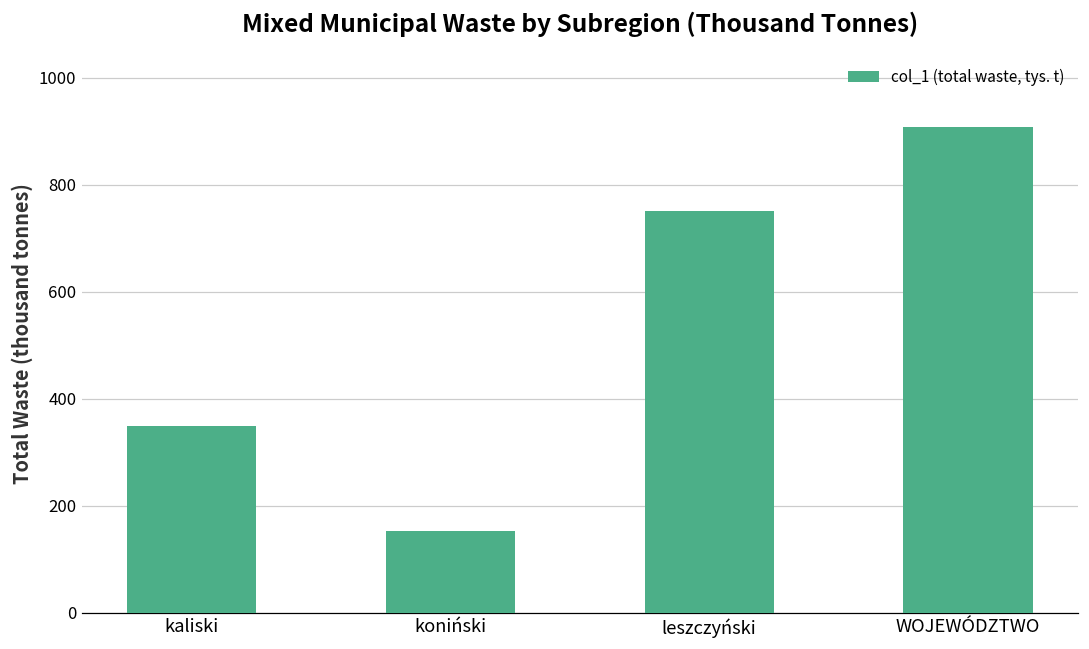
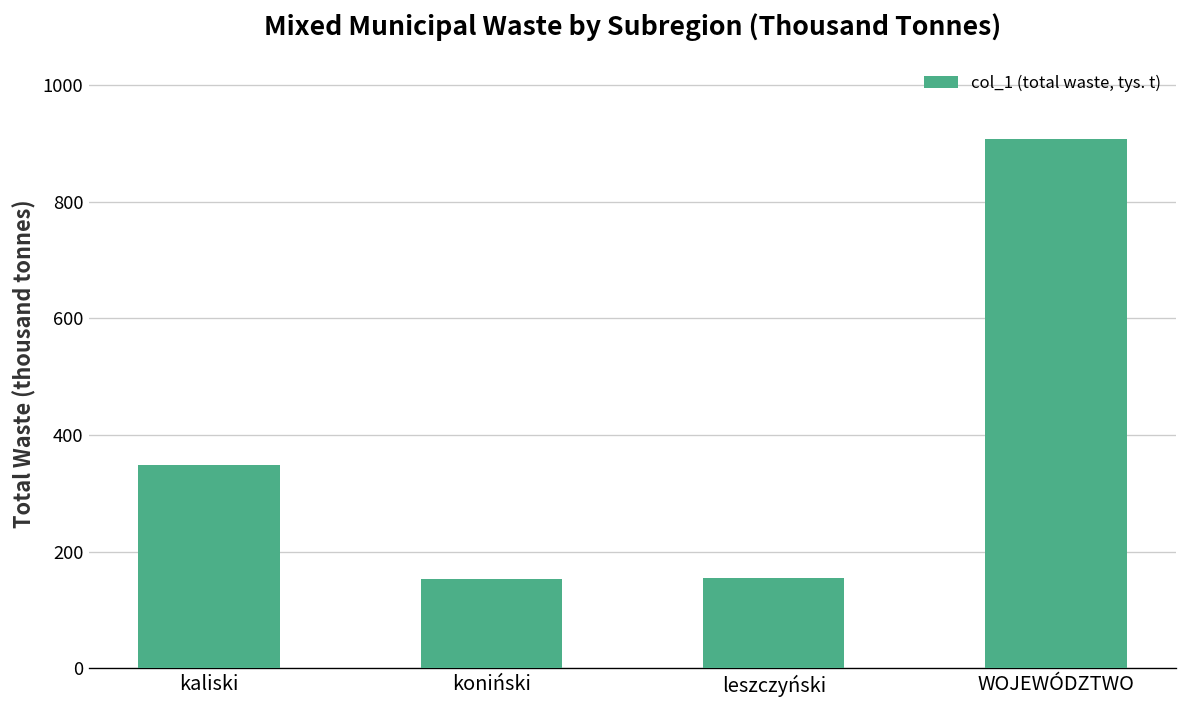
leszczyński: 750 -> 150
